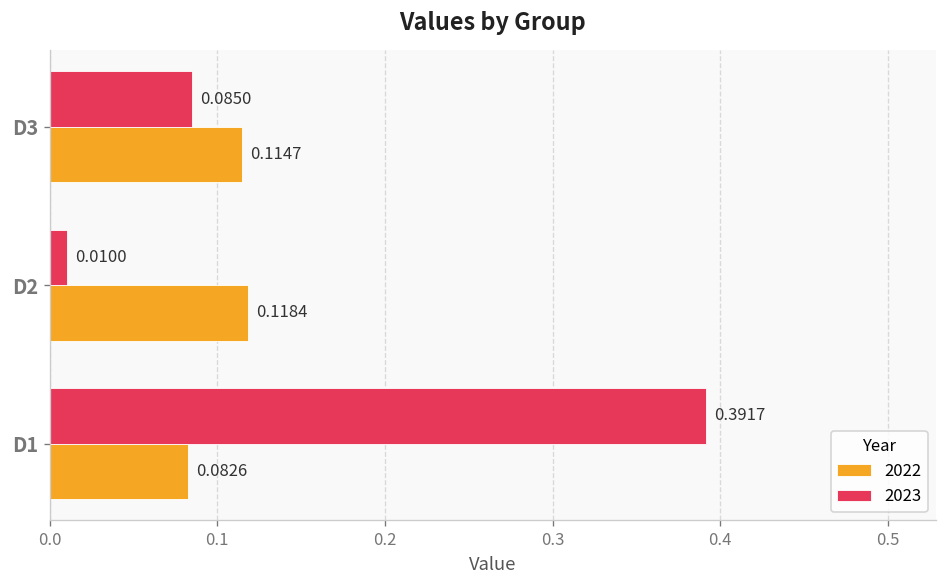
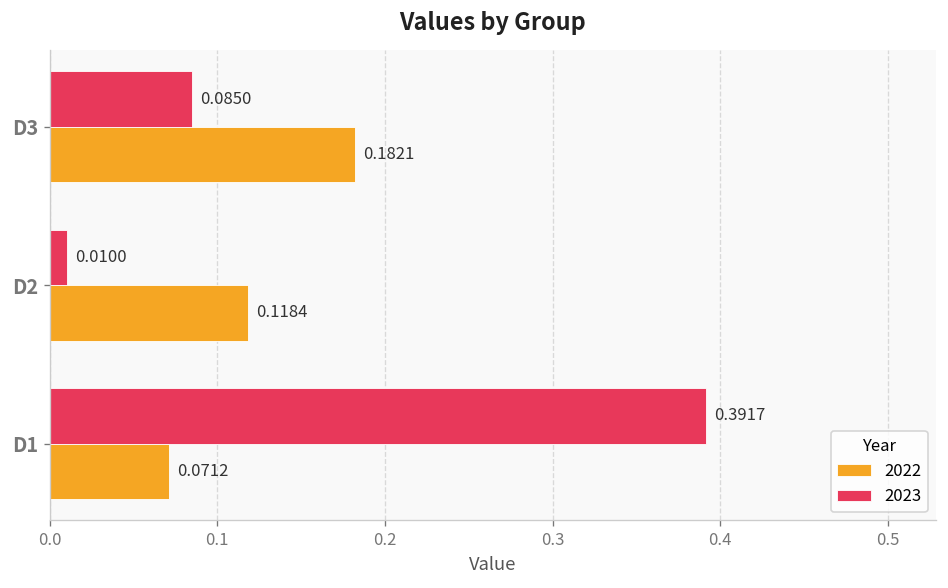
2022, D3: 0.1147 -> 0.1821
2022, D1: 0.0826 -> 0.0712
